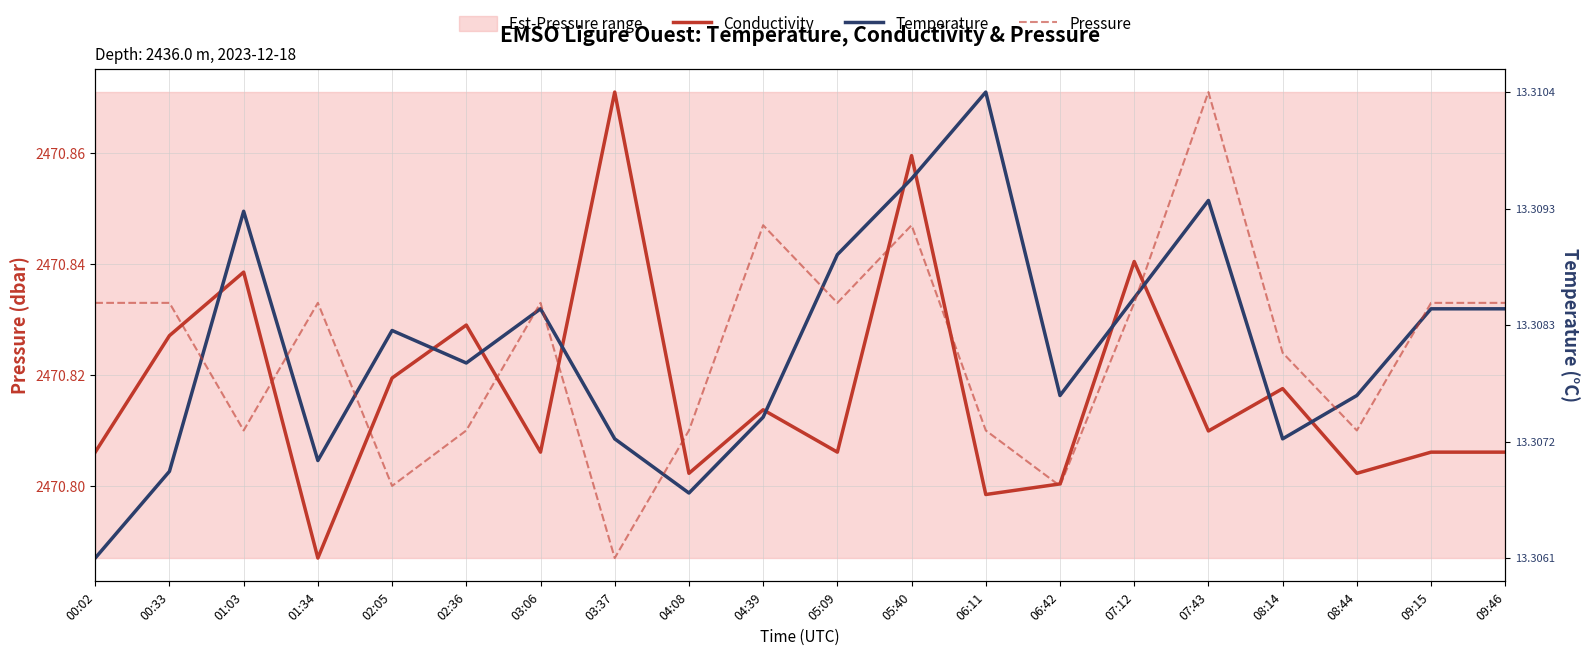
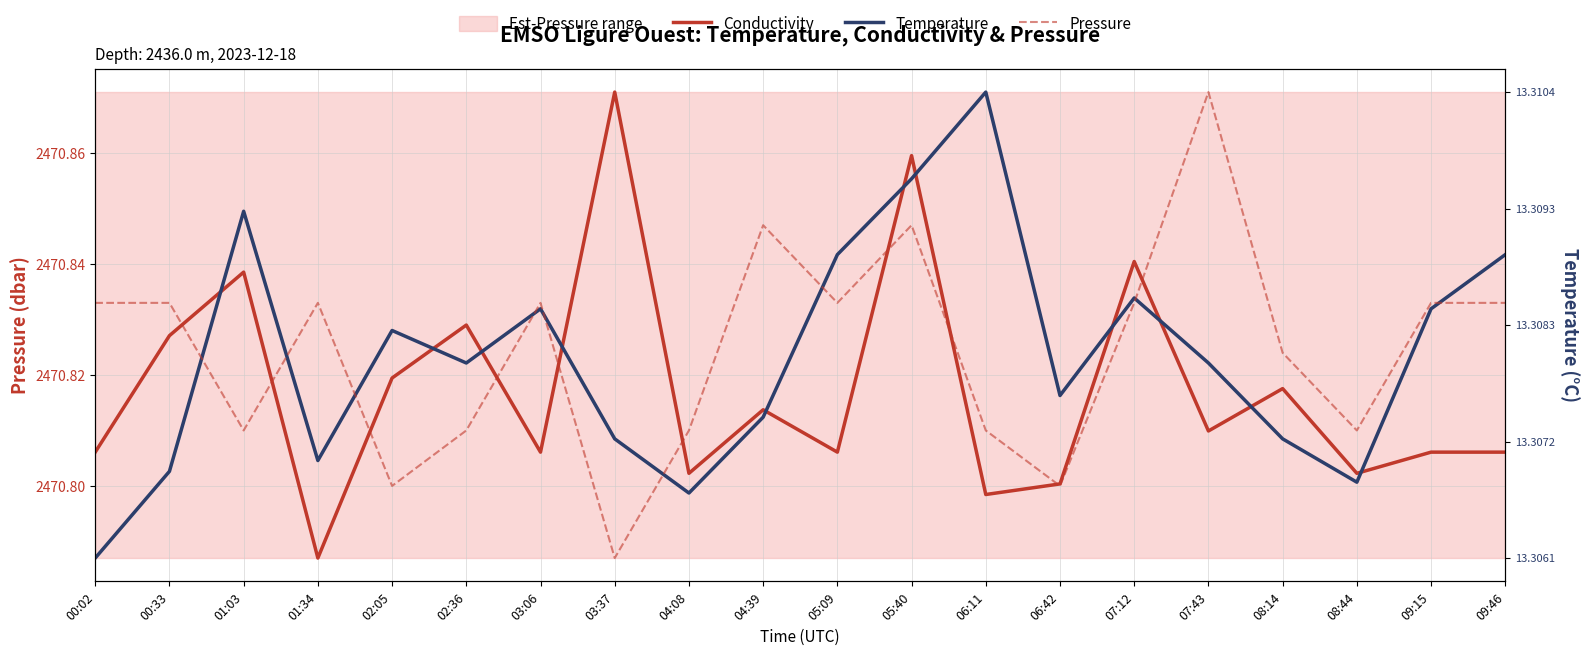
Temperature, 07:43: 2470.851 -> 2470.822
Temperature, 08:44: 2470.816 -> 2470.801
Temperature, 09:46: 2470.832 -> 2470.842
